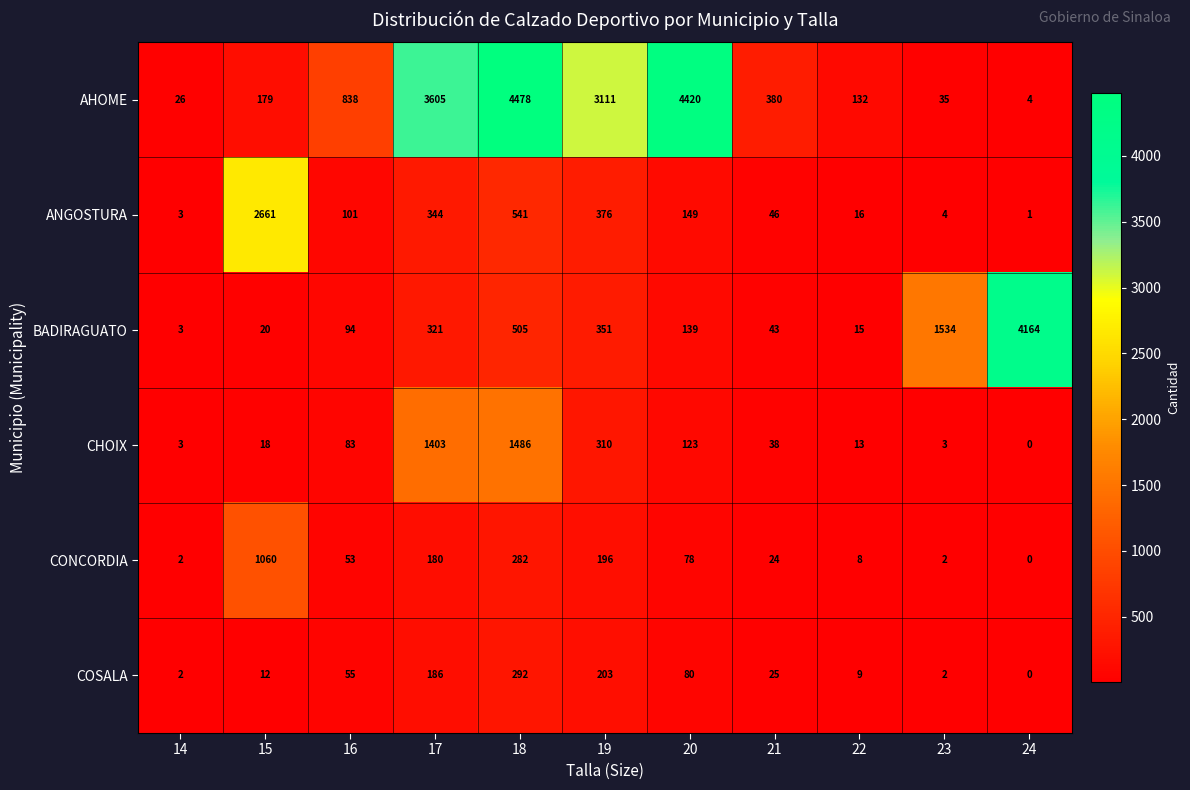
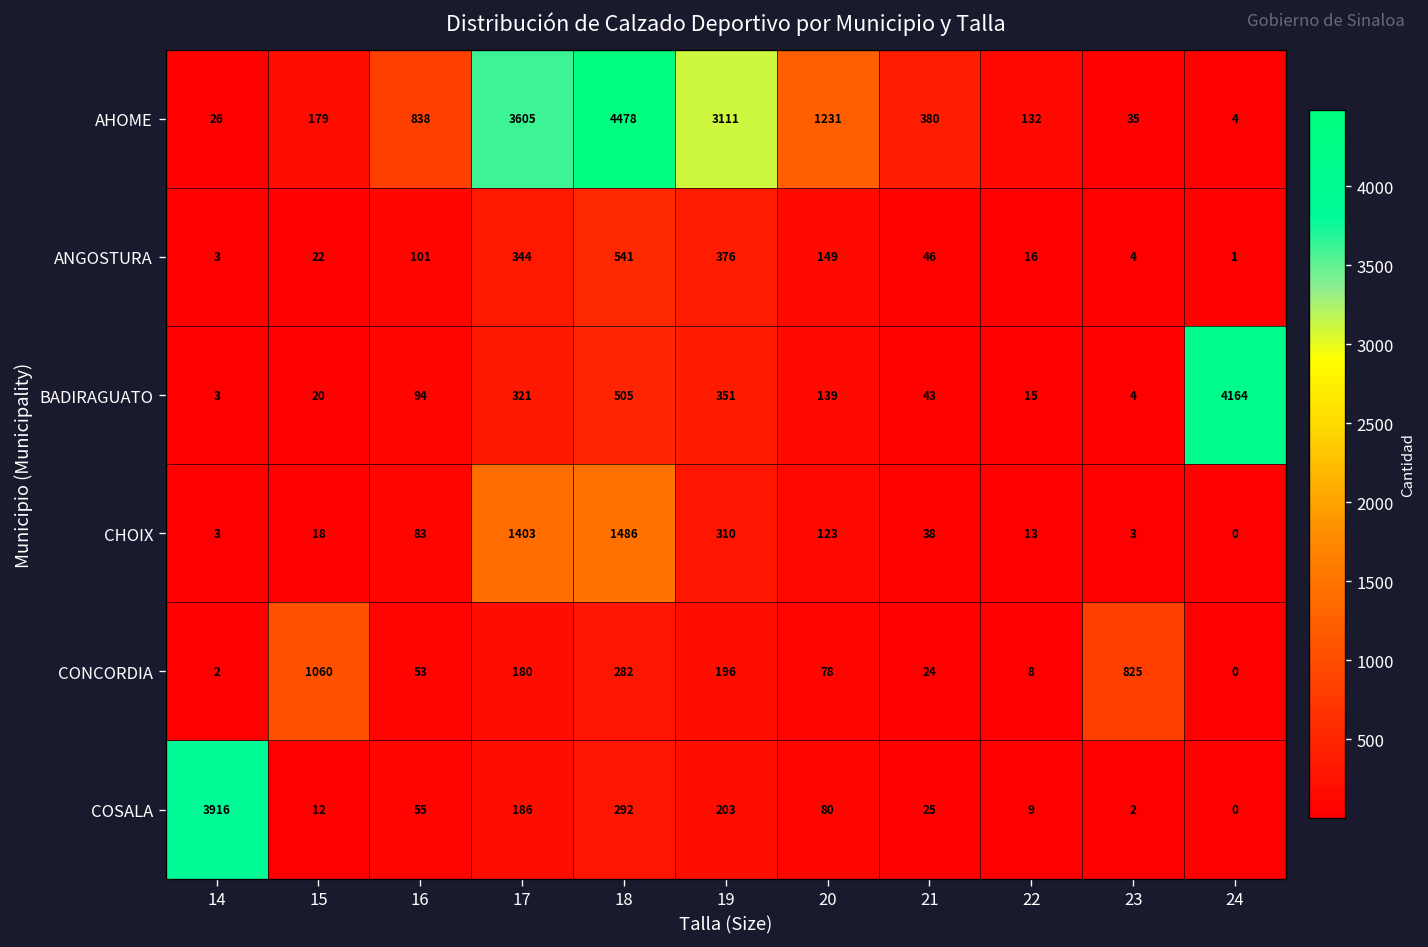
AHOME, 20: 4420 -> 1231
ANGOSTURA, 15: 2661 -> 22
BADIRAGUATO, 23: 1534 -> 4
CONCORDIA, 23: 2 -> 825
COSALA, 14: 2 -> 3916
